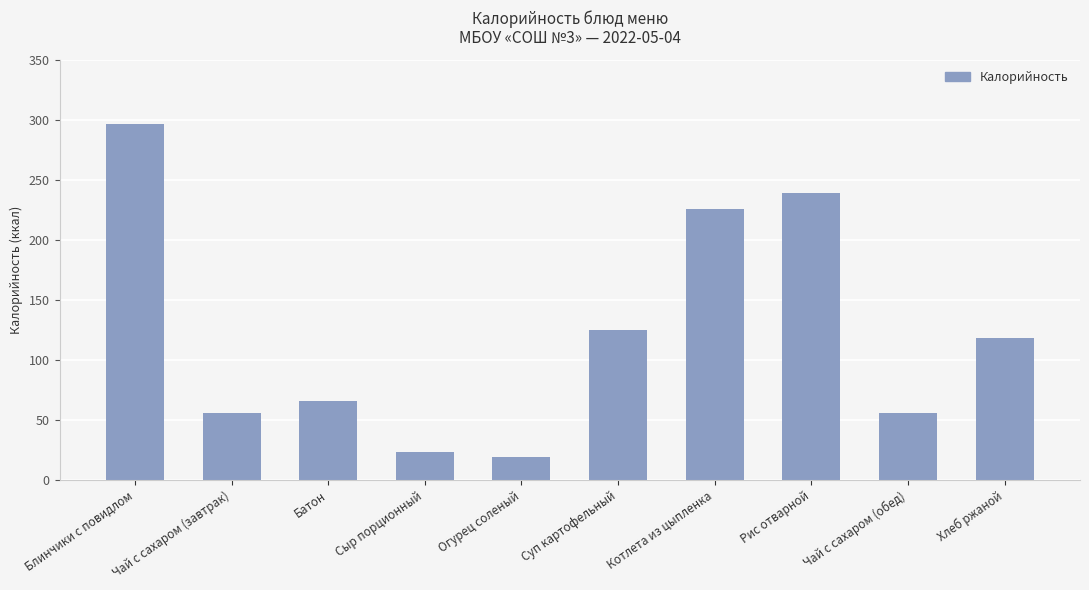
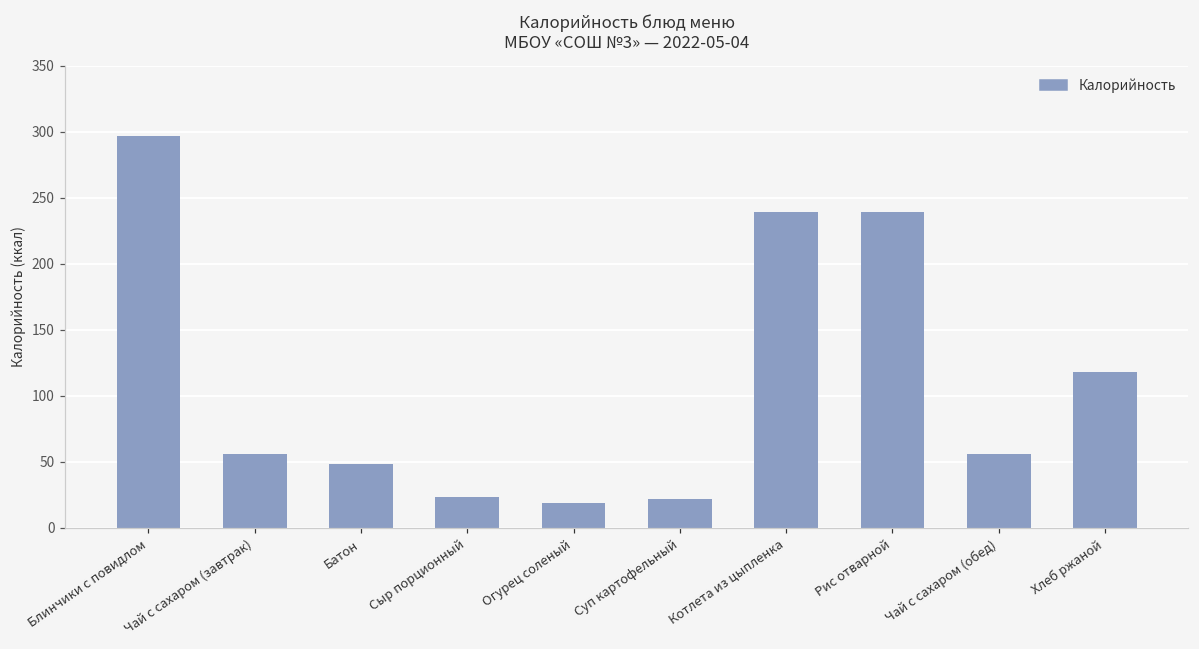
Батон: 66 -> 48
Суп картофельный: 125 -> 22
Котлета из цыпленка: 226 -> 239
